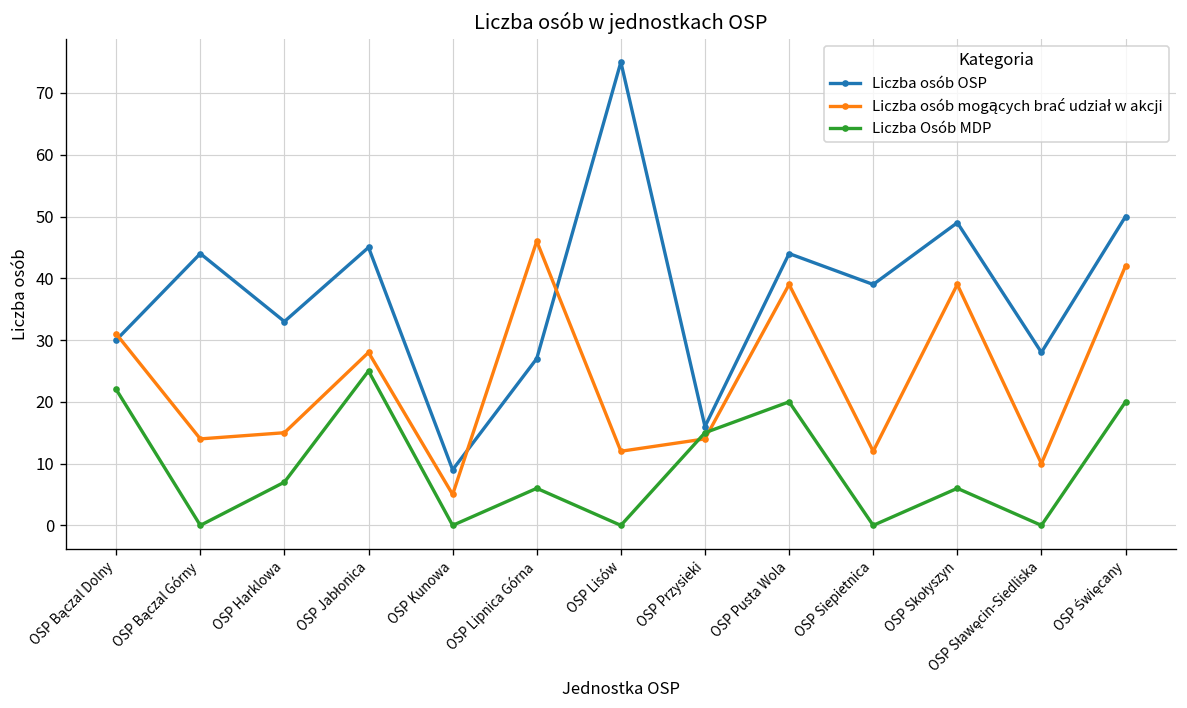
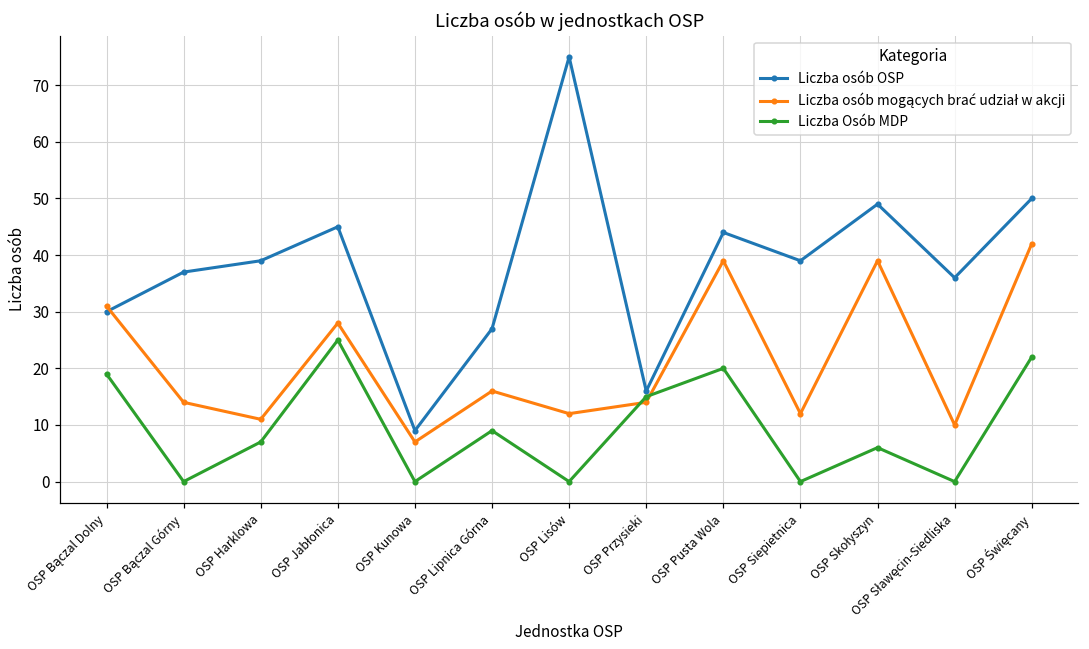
Liczba Osób MDP, OSP Bączal Dolny: 22 -> 19
Liczba osób OSP, OSP Bączal Górny: 44 -> 37
Liczba osób OSP, OSP Harklowa: 33 -> 39
Liczba osób mogących brać udział w akcji, OSP Harklowa: 15 -> 11
Liczba osób mogących brać udział w akcji, OSP Kunowa: 5 -> 7
Liczba osób mogących brać udział w akcji, OSP Lipnica Górna: 46 -> 16
Liczba Osób MDP, OSP Lipnica Górna: 6 -> 9
Liczba osób OSP, OSP Sławęcin-Siedliska: 28 -> 36
Liczba Osób MDP, OSP Święcany: 20 -> 22
